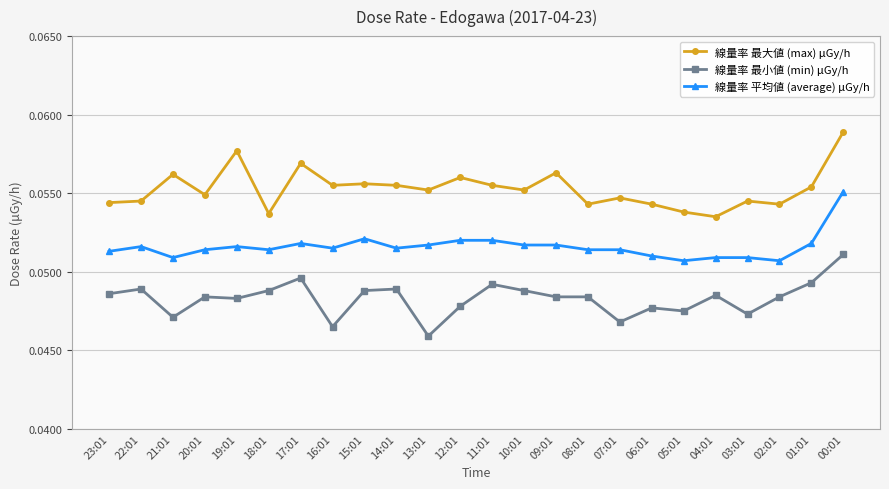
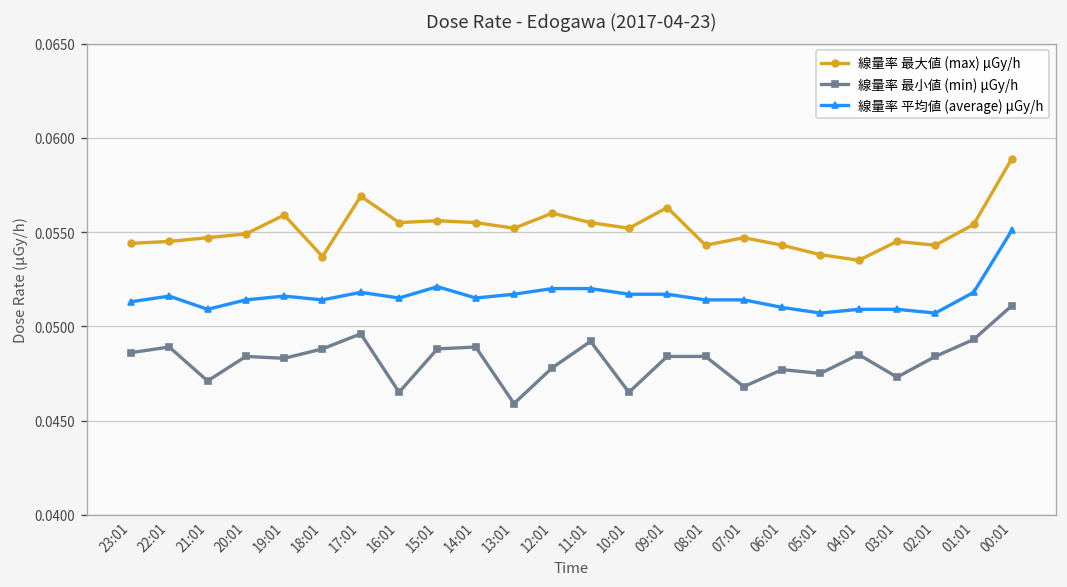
線量率 最大値 (max) μGy/h, 21:01: 0.0562 -> 0.0547
線量率 最大値 (max) μGy/h, 19:01: 0.0577 -> 0.0559
線量率 最小値 (min) μGy/h, 10:01: 0.0488 -> 0.0465
